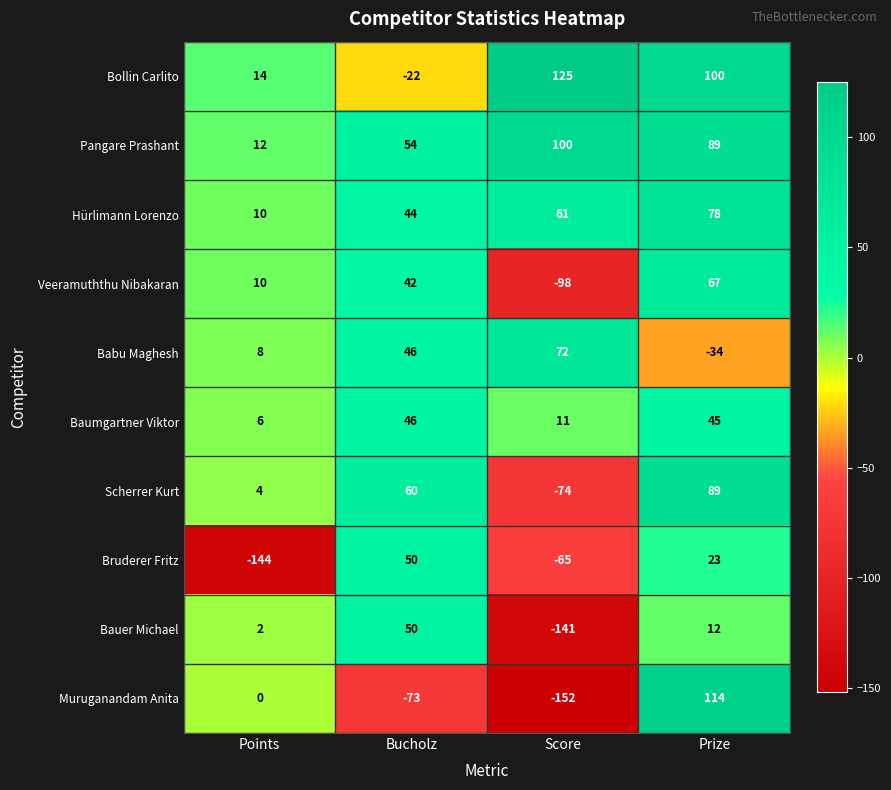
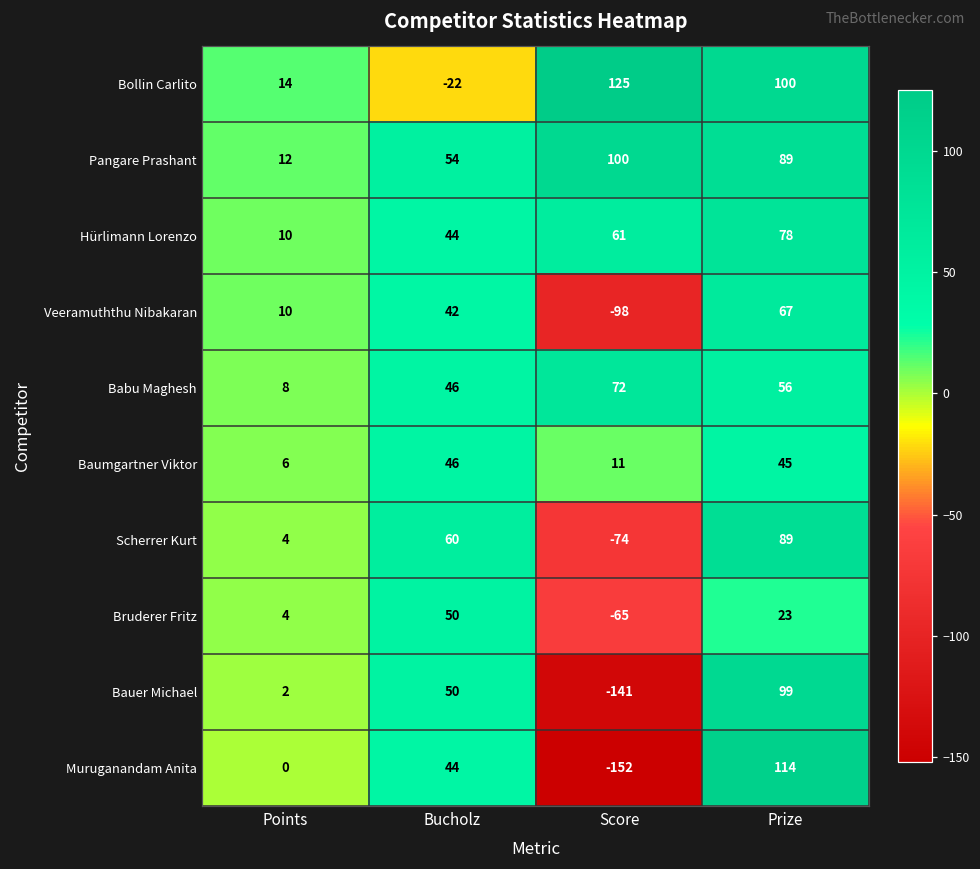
Babu Maghesh, Prize: -34 -> 56
Bruderer Fritz, Points: -144 -> 4
Bauer Michael, Prize: 12 -> 99
Muruganandam Anita, Bucholz: -73 -> 44
